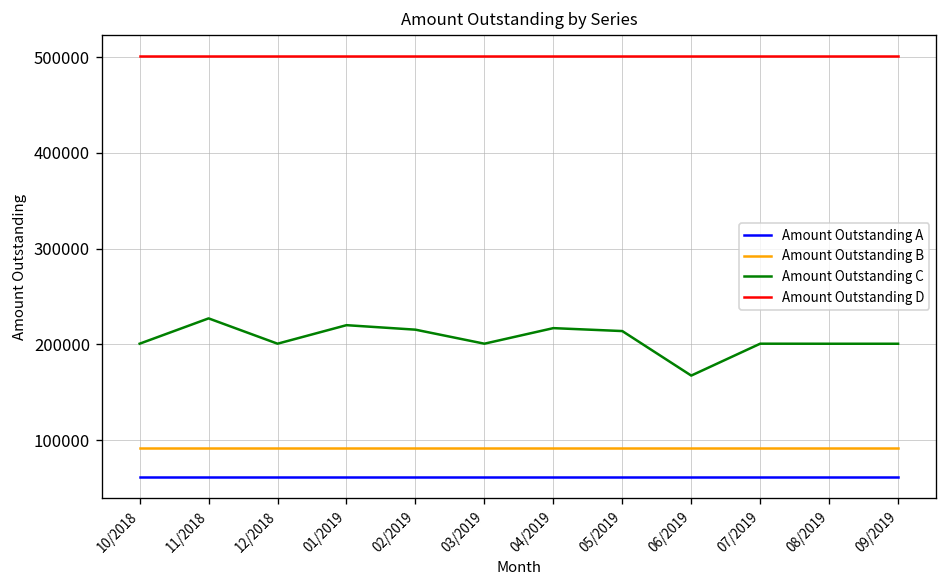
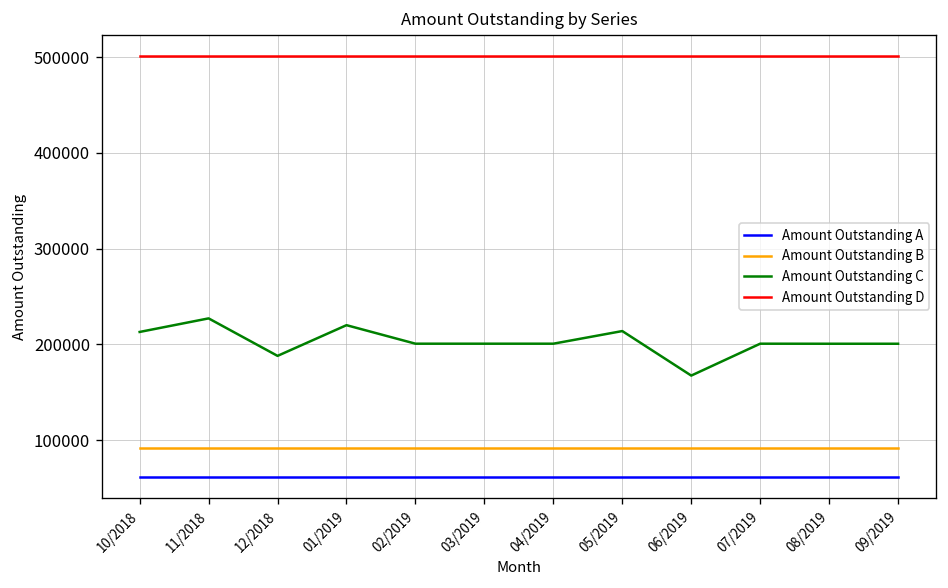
Amount Outstanding C, 10/2018: 200000 -> 210000
Amount Outstanding C, 12/2018: 200000 -> 190000
Amount Outstanding C, 02/2019: 220000 -> 200000
Amount Outstanding C, 04/2019: 220000 -> 200000
